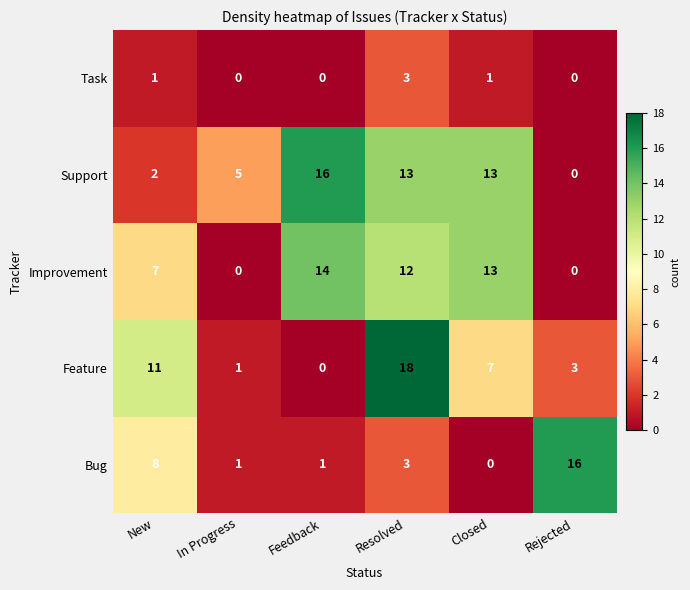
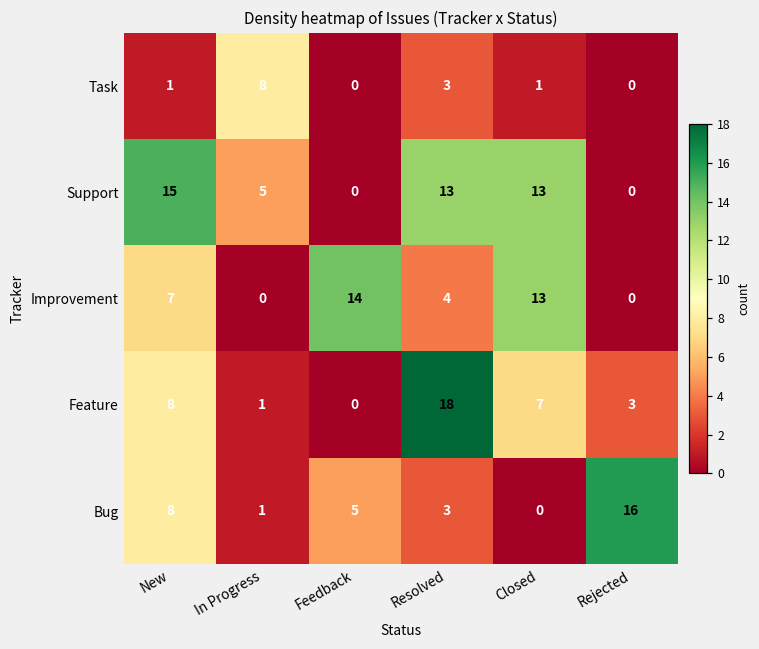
Task, In Progress: 0 -> 8
Support, New: 2 -> 15
Support, Feedback: 16 -> 0
Improvement, Resolved: 12 -> 4
Feature, New: 11 -> 8
Bug, Feedback: 1 -> 5
